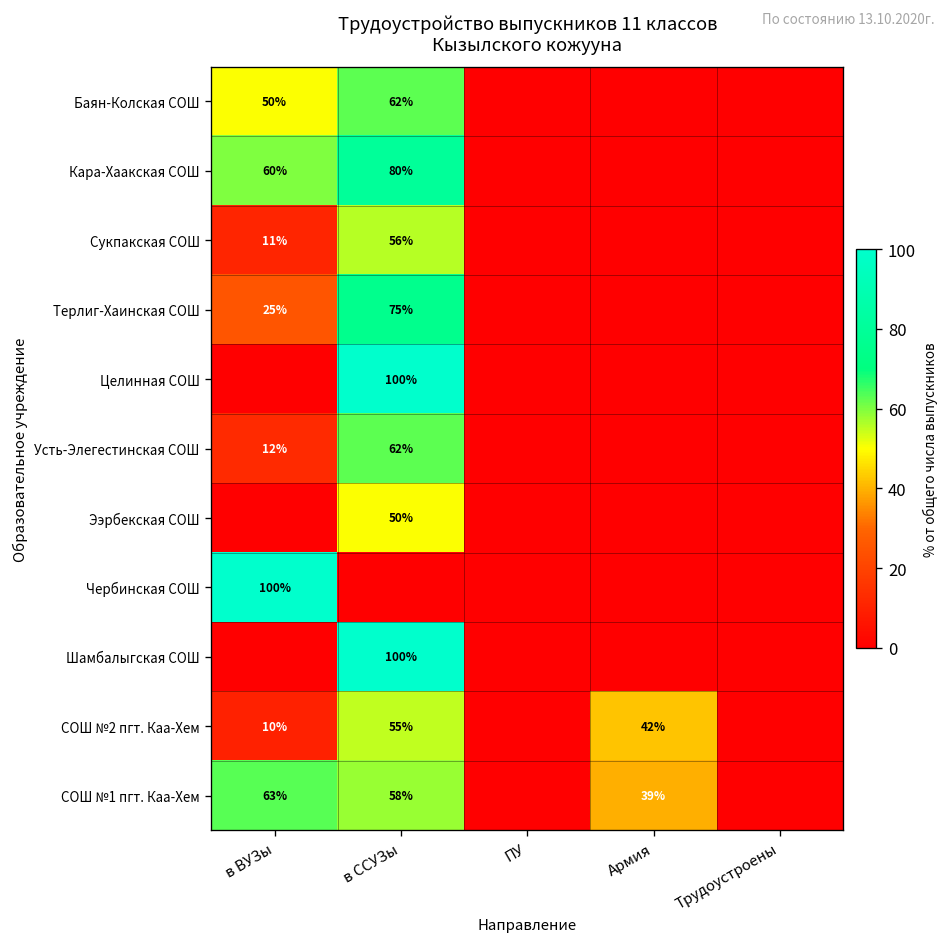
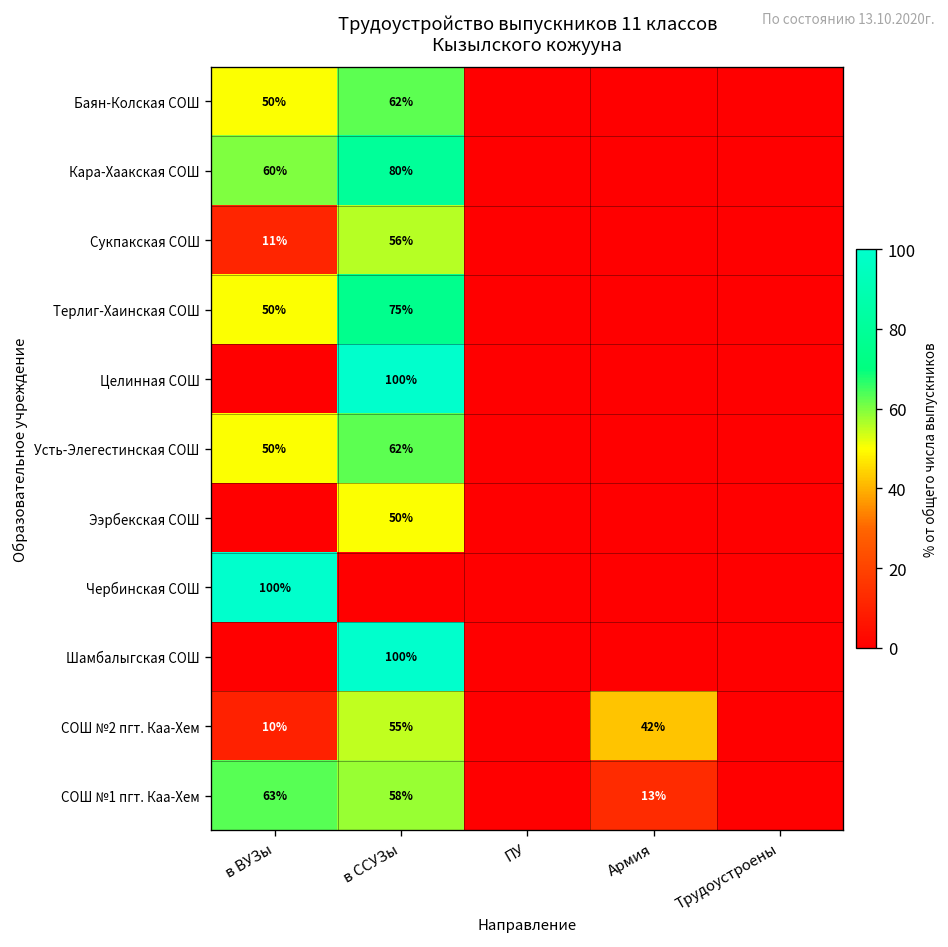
Терлиг-Хаинская СОШ, в ВУЗы: 25% -> 50%
Усть-Элегестинская СОШ, в ВУЗы: 12% -> 50%
СОШ №1 пгт. Каа-Хем, Армия: 39% -> 13%
